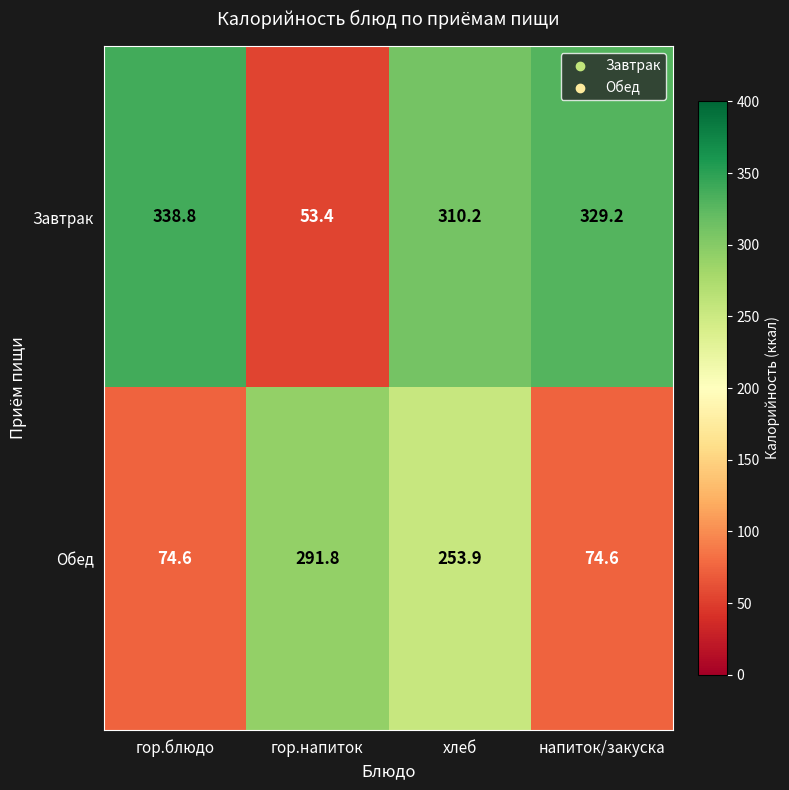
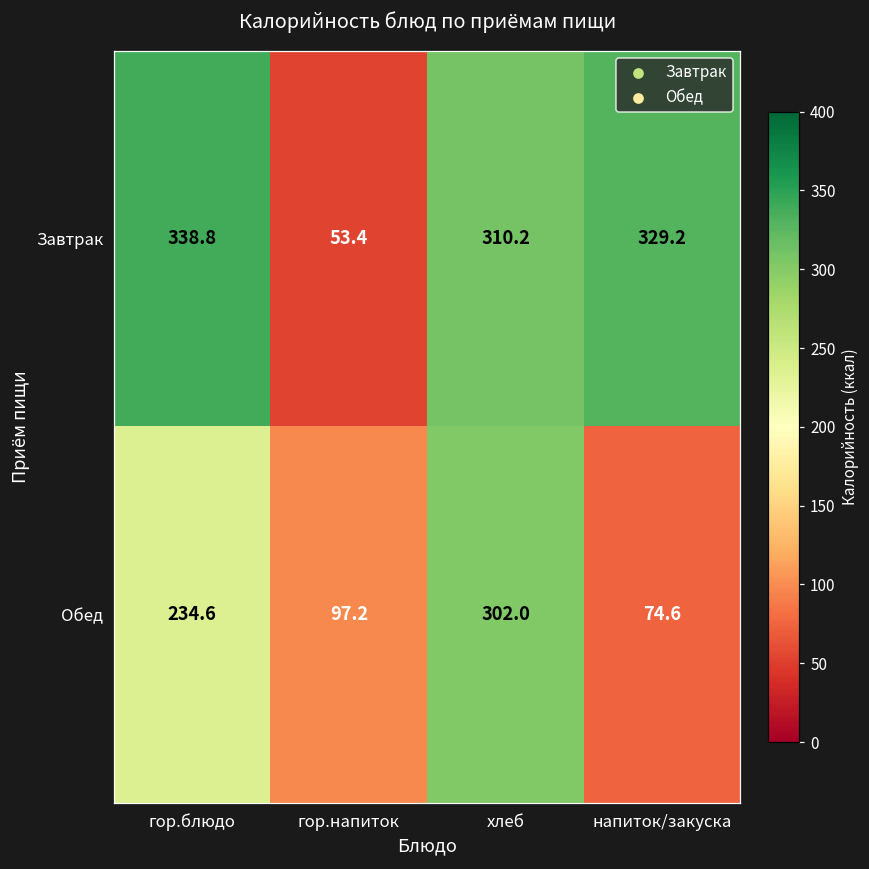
Обед, гор.блюдо: 74.6 -> 234.6
Обед, гор.напиток: 291.8 -> 97.2
Обед, хлеб: 253.9 -> 302.0
